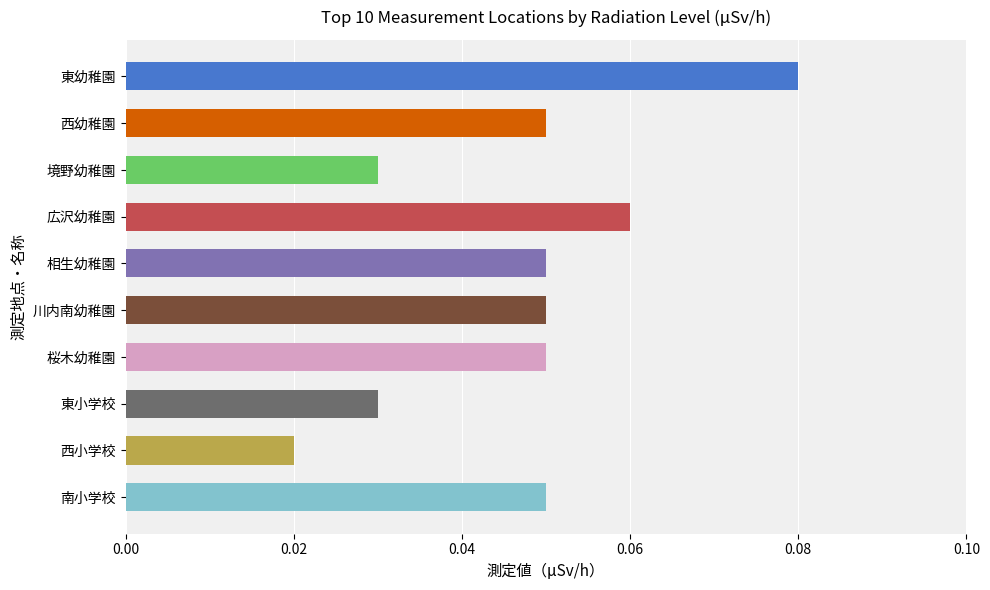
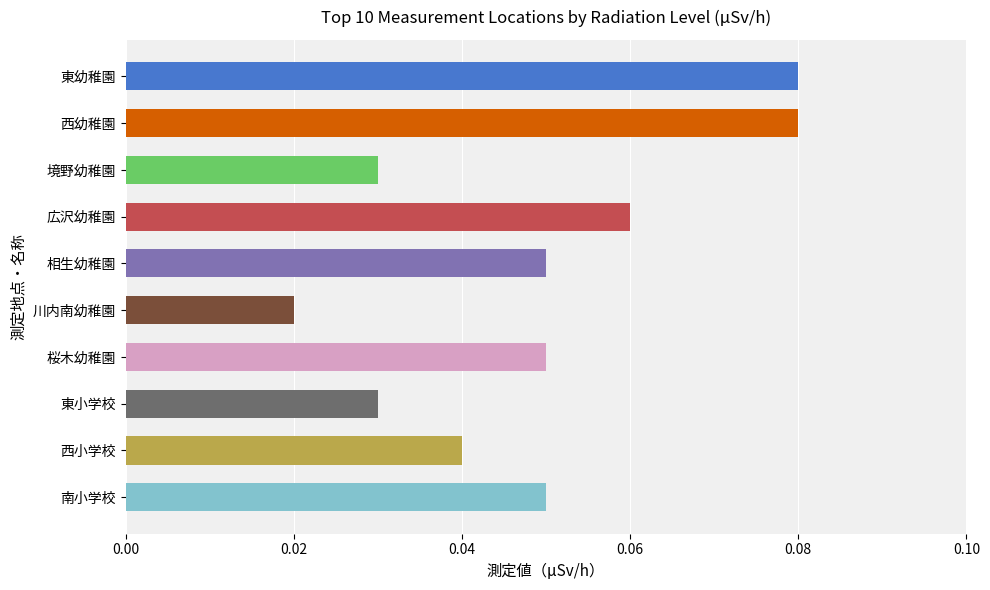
西幼稚園: 0.05 -> 0.08
川内南幼稚園: 0.05 -> 0.02
西小学校: 0.02 -> 0.04
